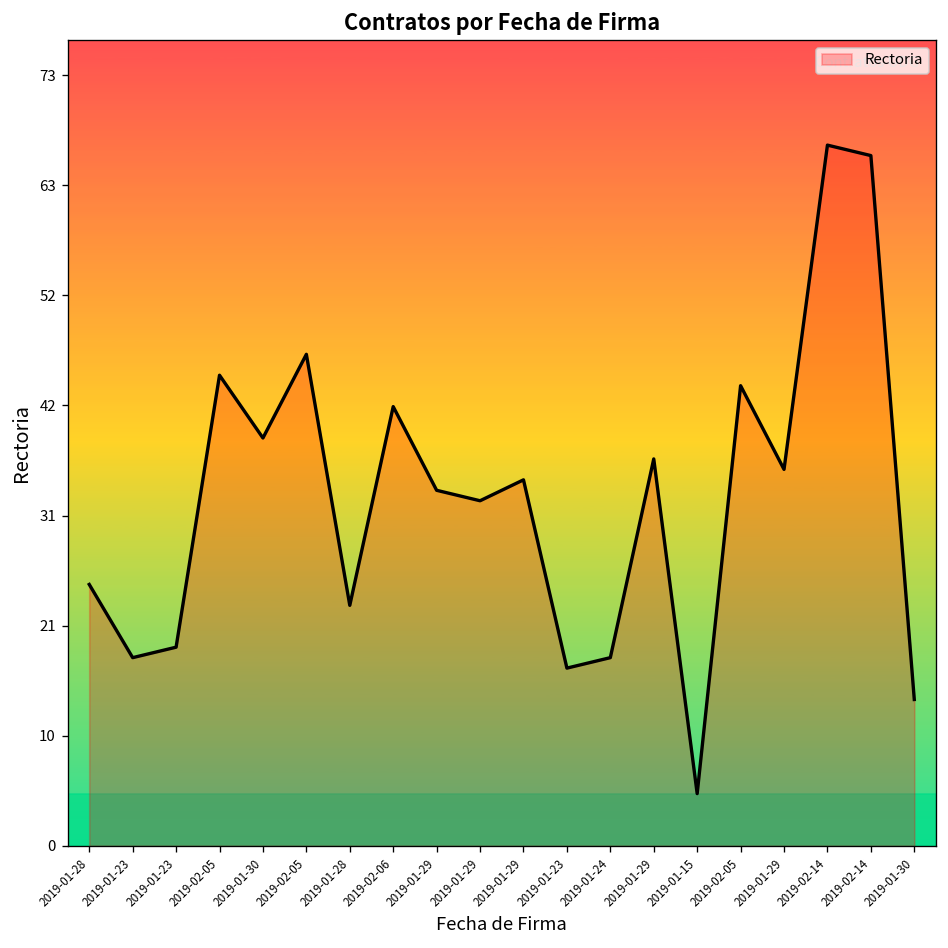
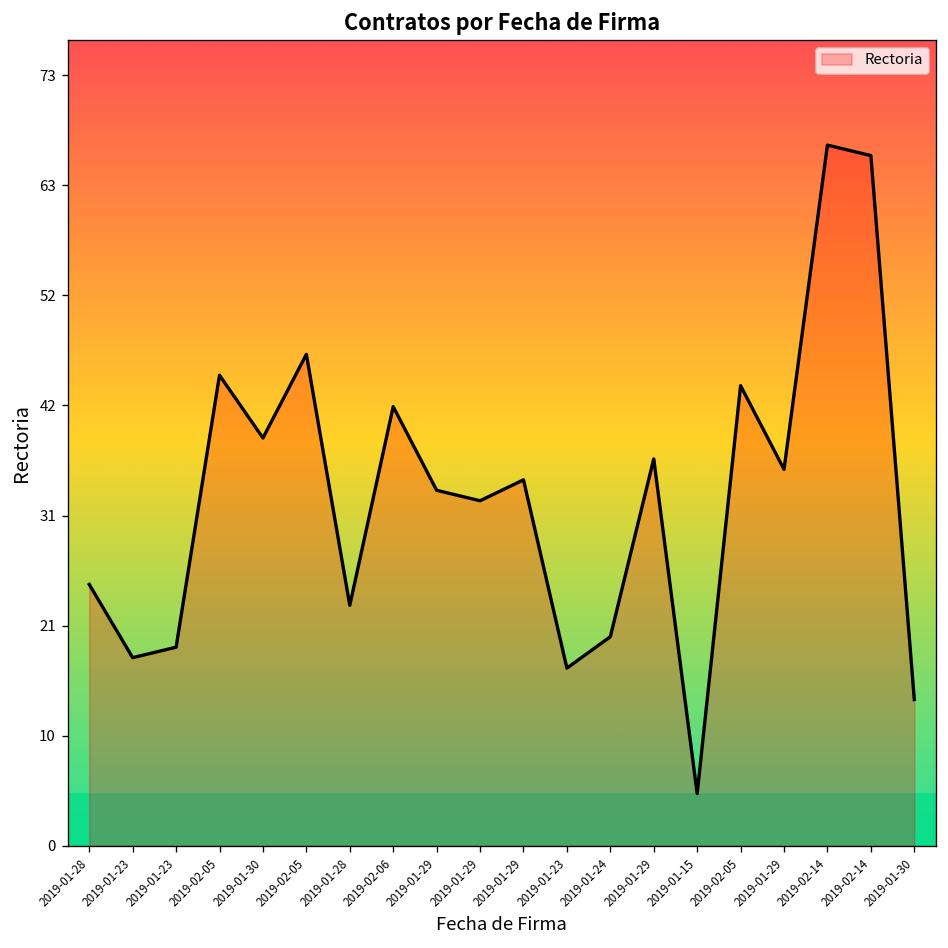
2019-01-24: 18 -> 20
